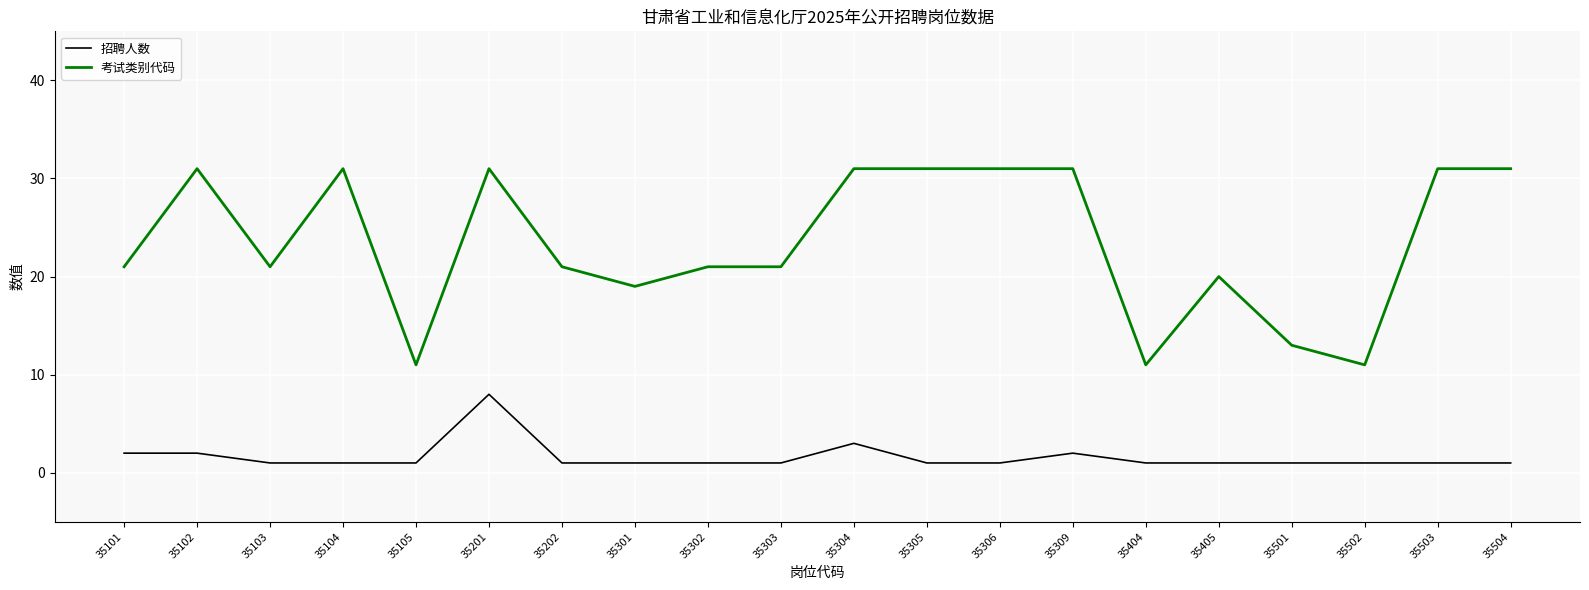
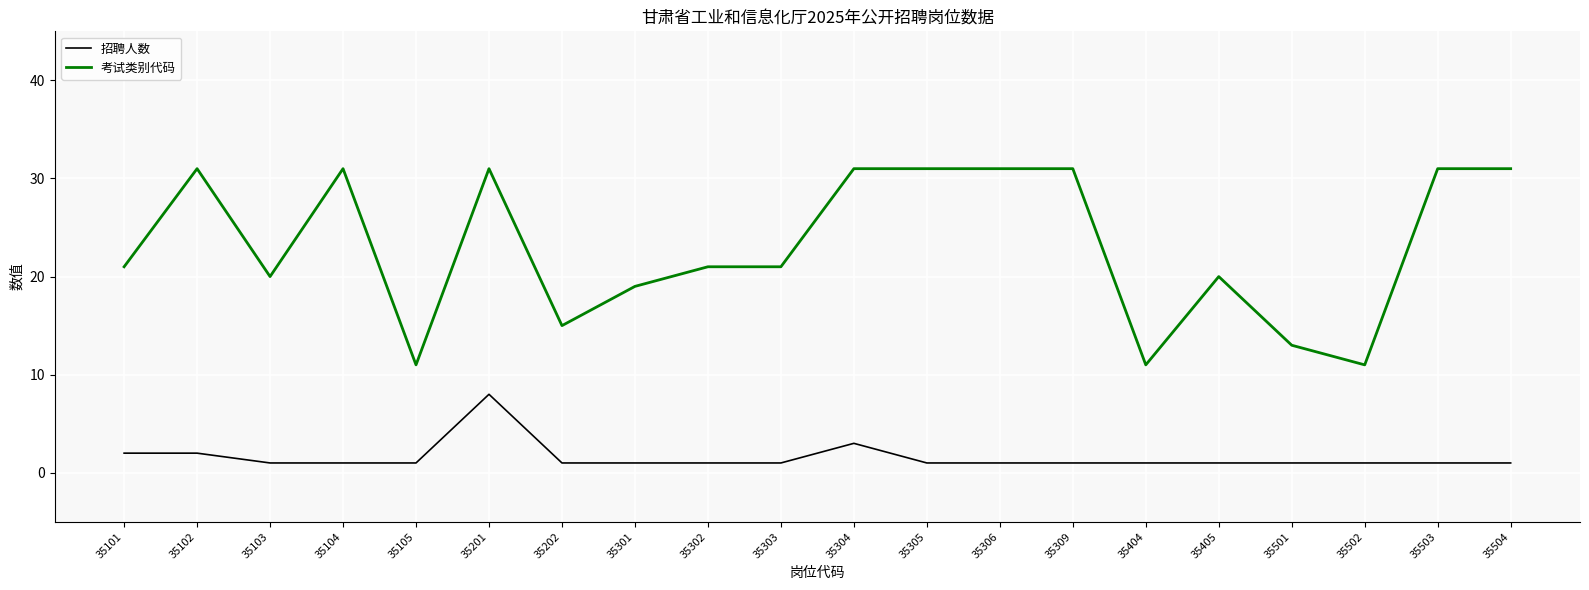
考试类别代码, 35103: 21 -> 20
考试类别代码, 35202: 21 -> 15
招聘人数, 35309: 2 -> 1
